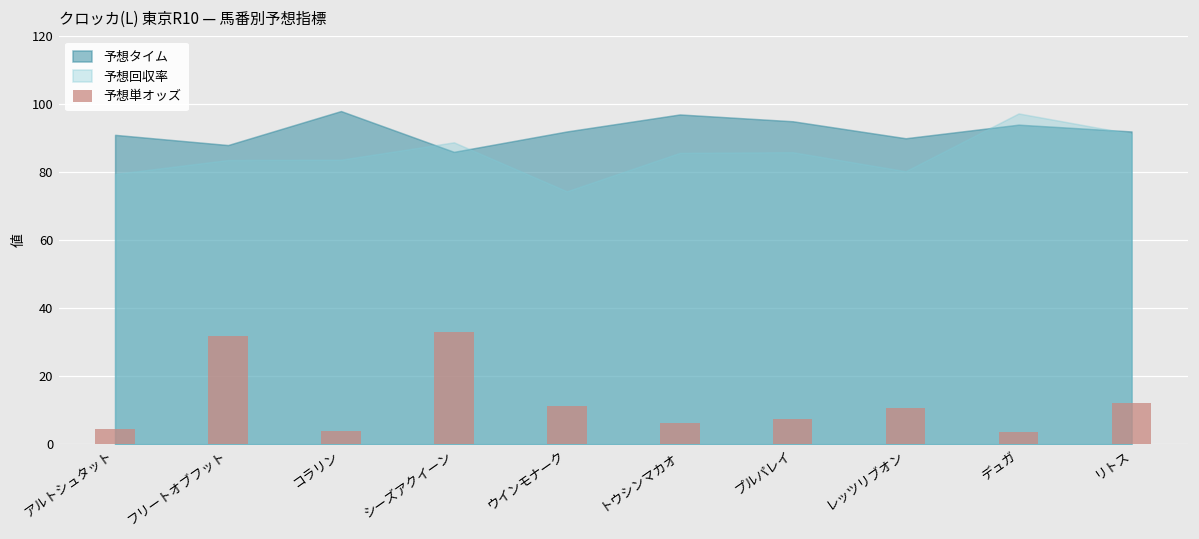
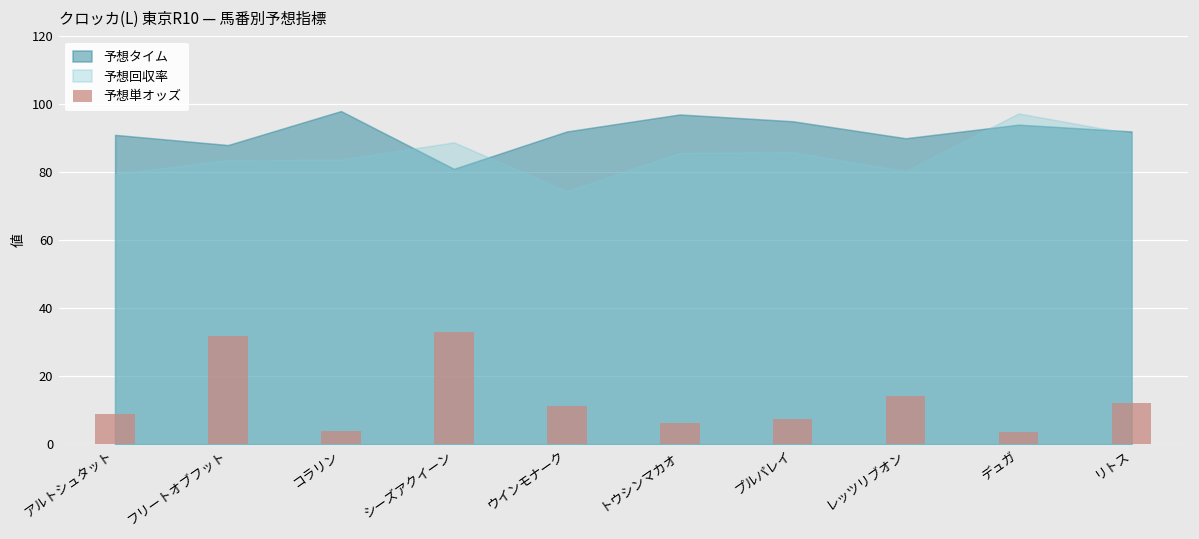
予想単オッズ, アルトシュタット: 5 -> 9
予想タイム, シーズアクイーン: 86 -> 81
予想単オッズ, レッツリブオン: 11 -> 14
